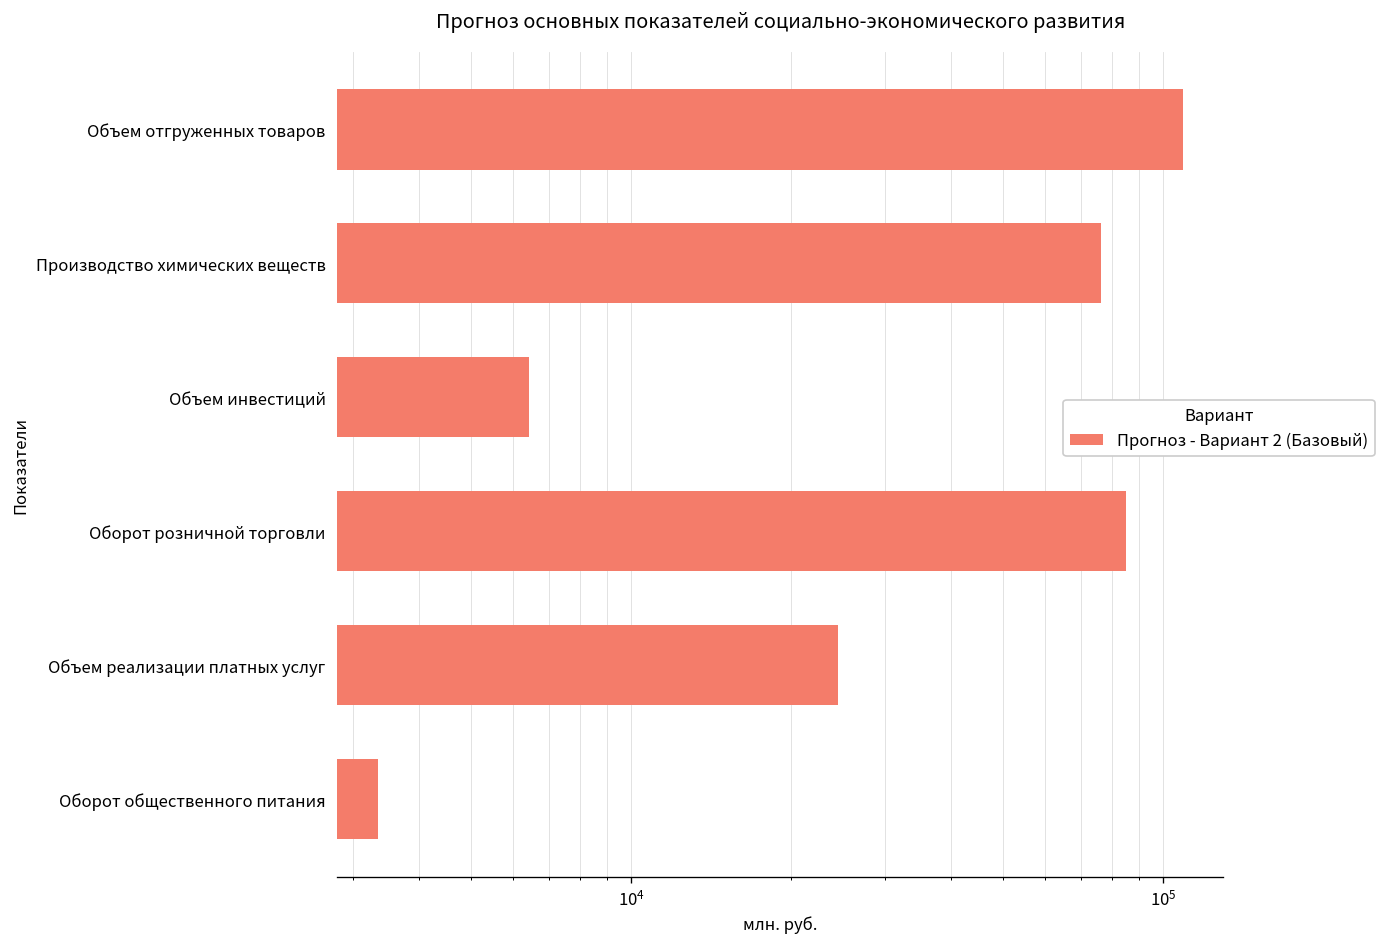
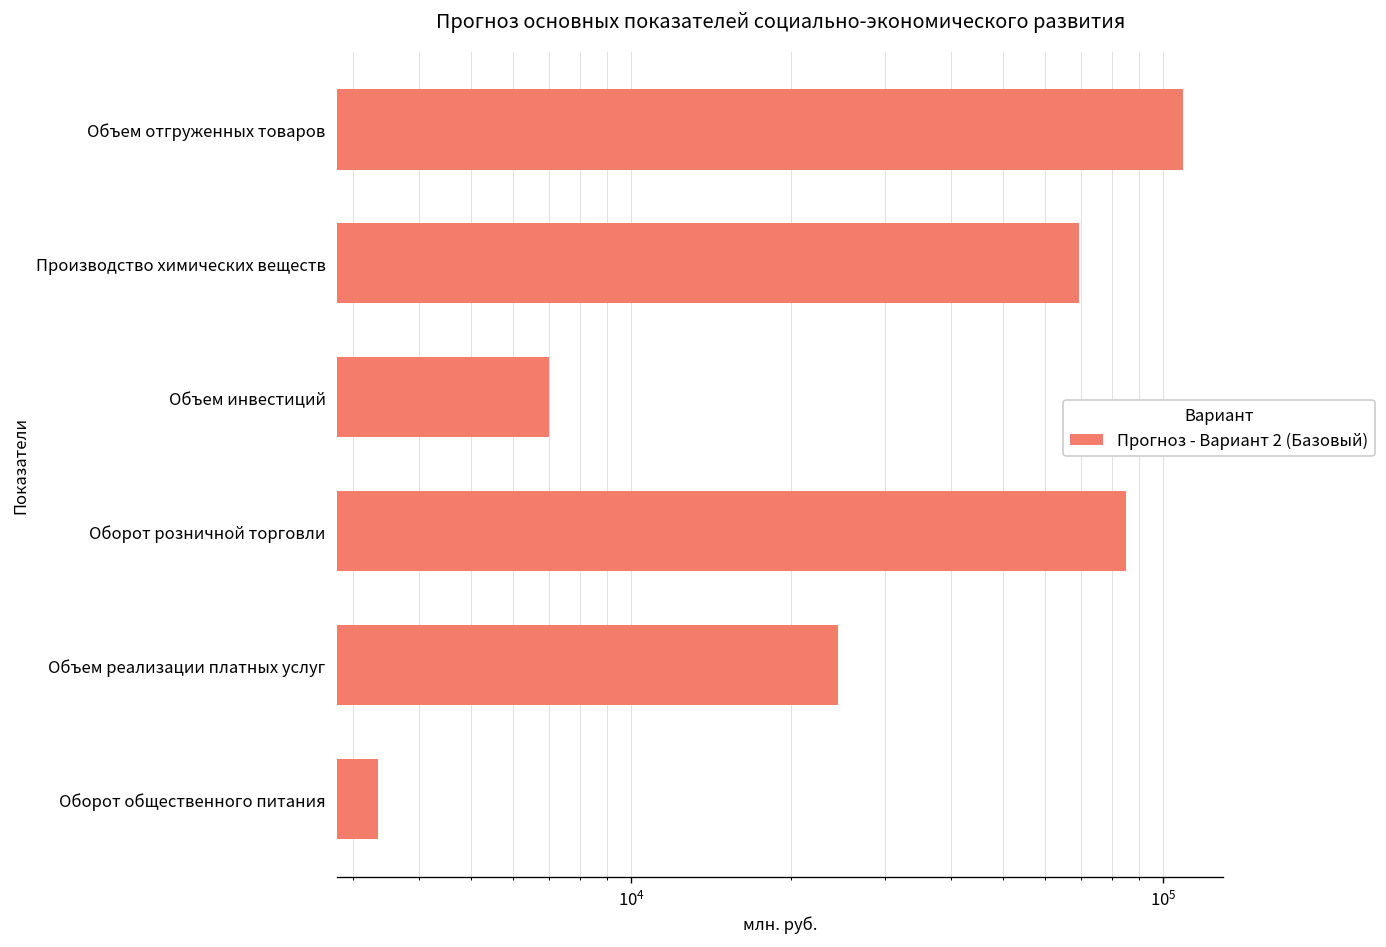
Производство химических веществ: 77000 -> 69000
Объем инвестиций: 6400 -> 7000
